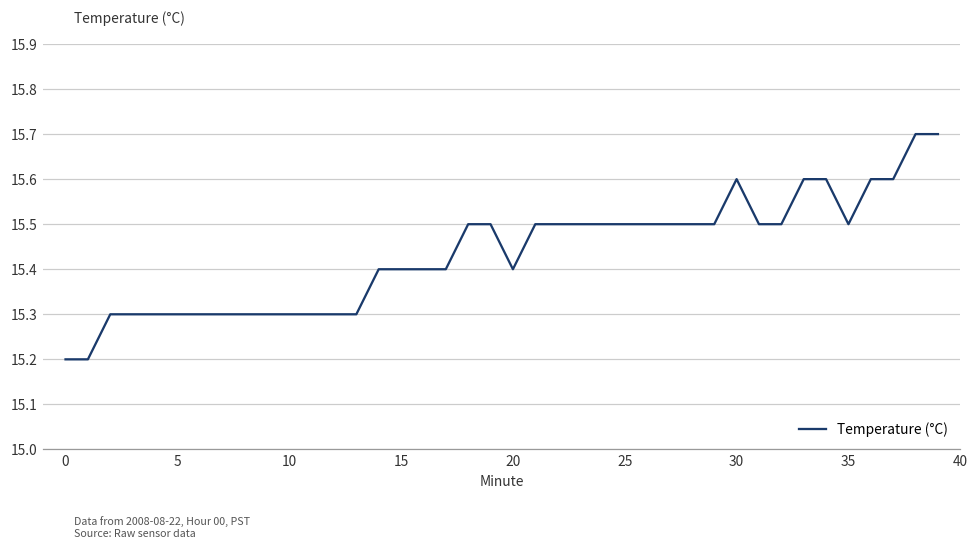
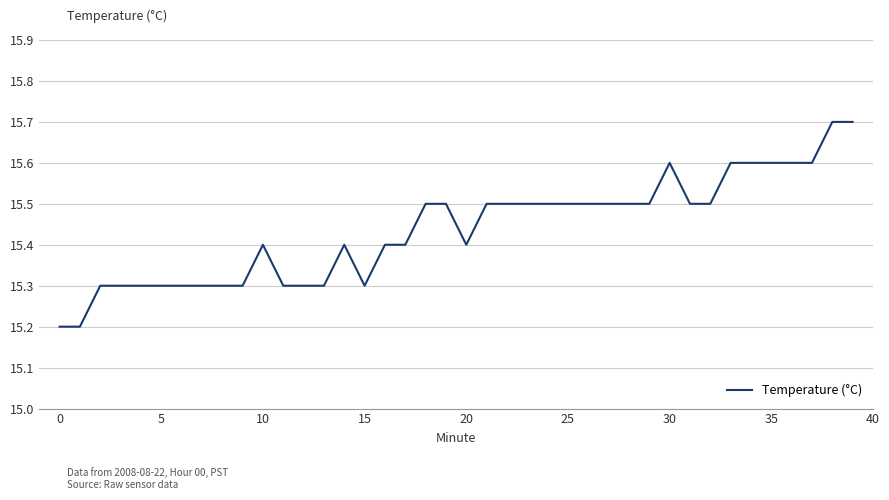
10: 15.3 -> 15.4
15: 15.4 -> 15.3
35: 15.5 -> 15.6
